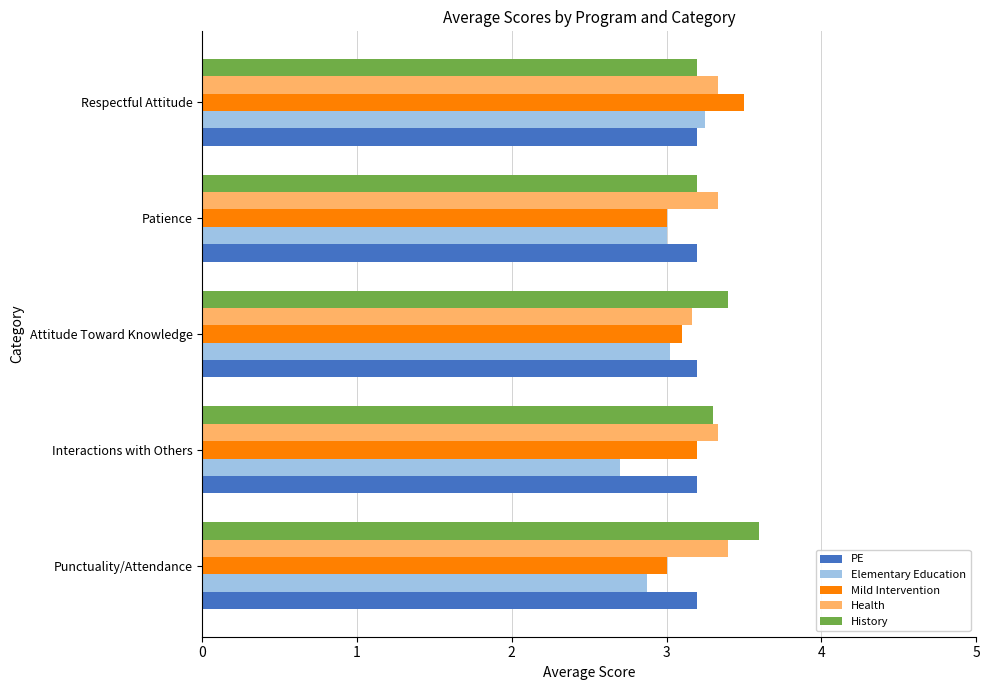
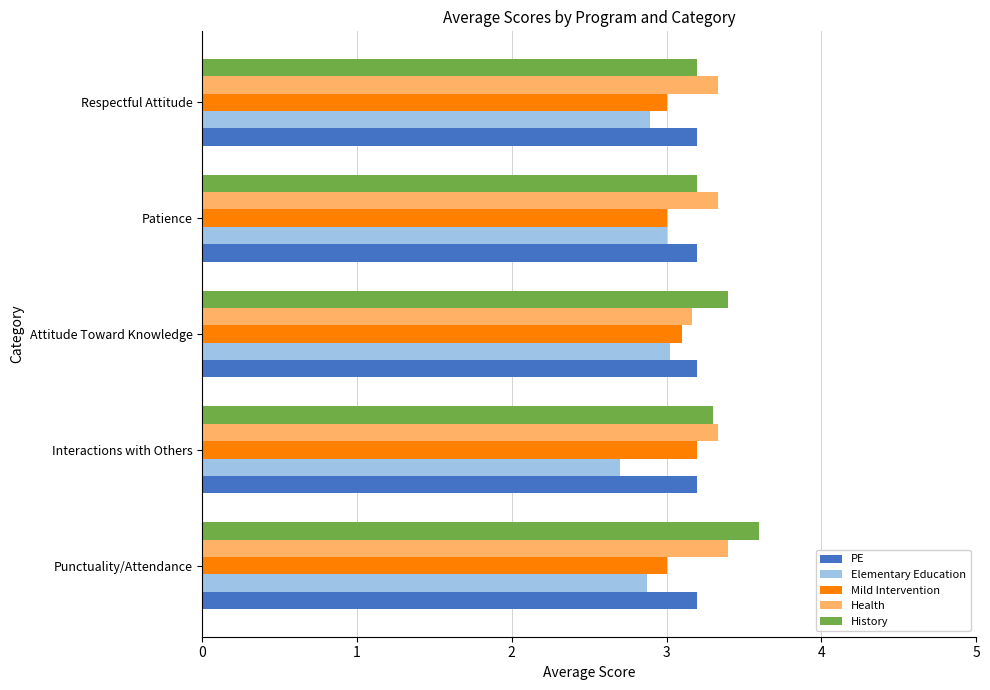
Mild Intervention, Respectful Attitude: 3.5 -> 3.0
Elementary Education, Respectful Attitude: 3.25 -> 2.89
